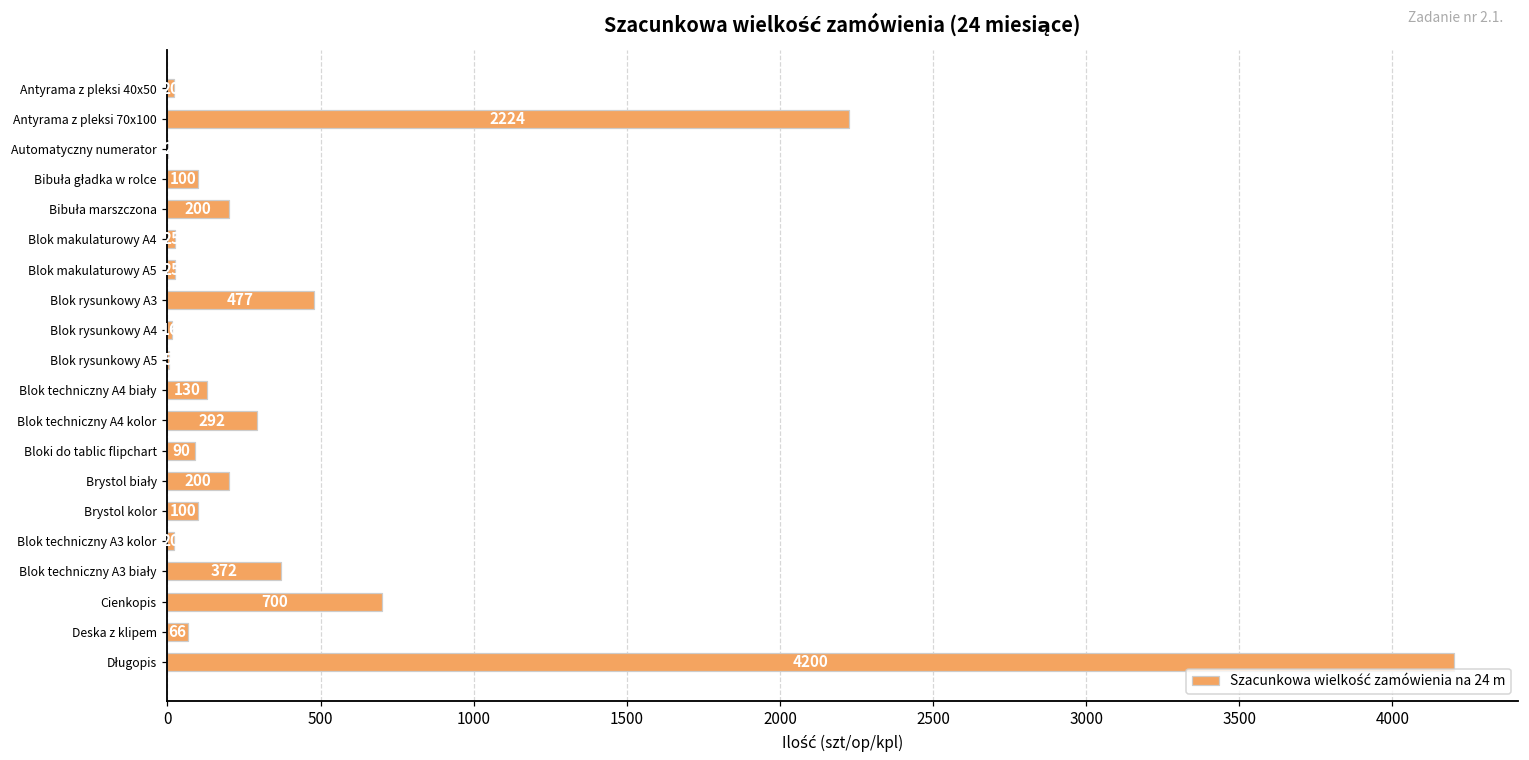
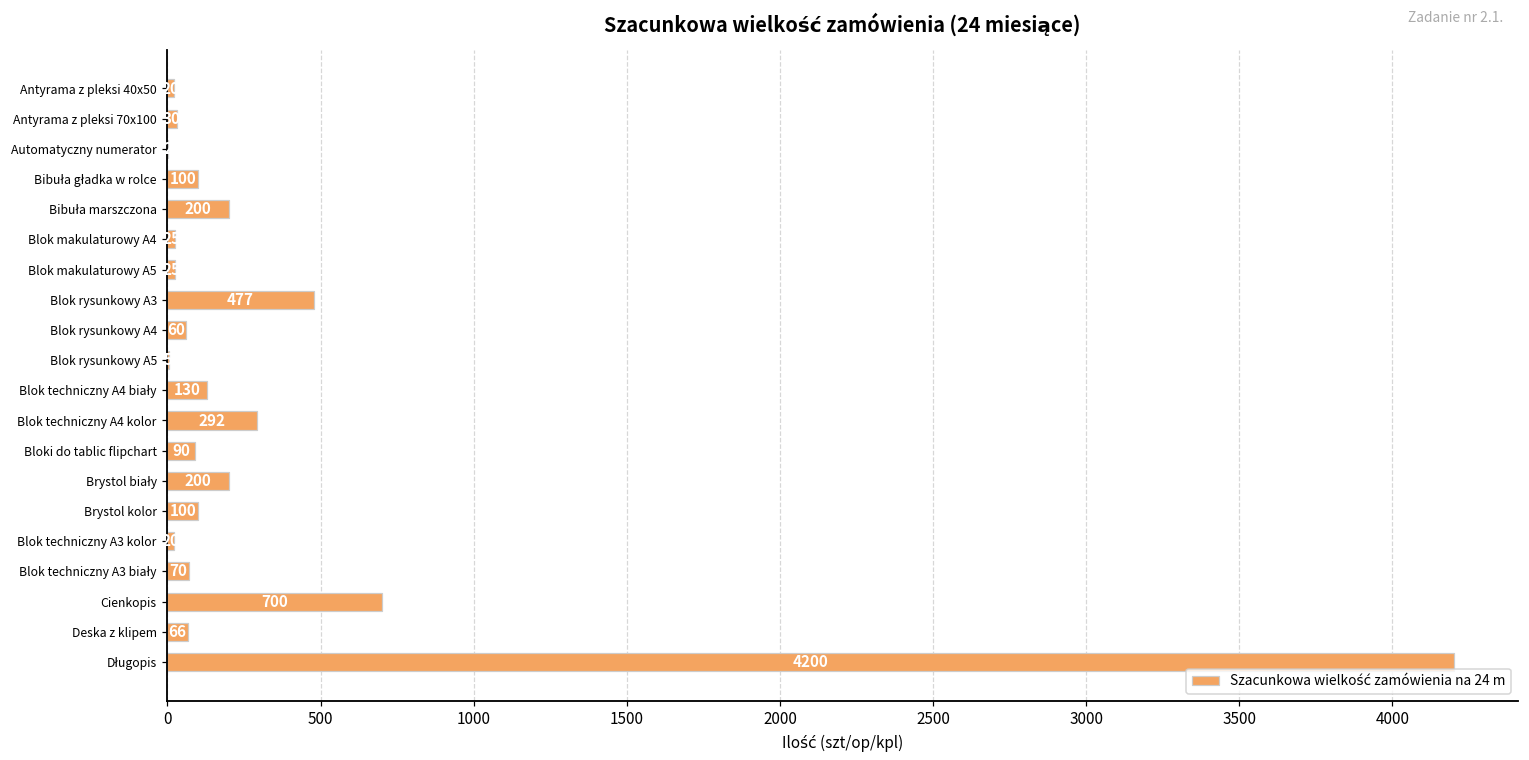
Antyrama z pleksi 70x100: 2220 -> 30
Blok rysunkowy A4: 20 -> 60
Blok techniczny A3 biały: 372 -> 70
